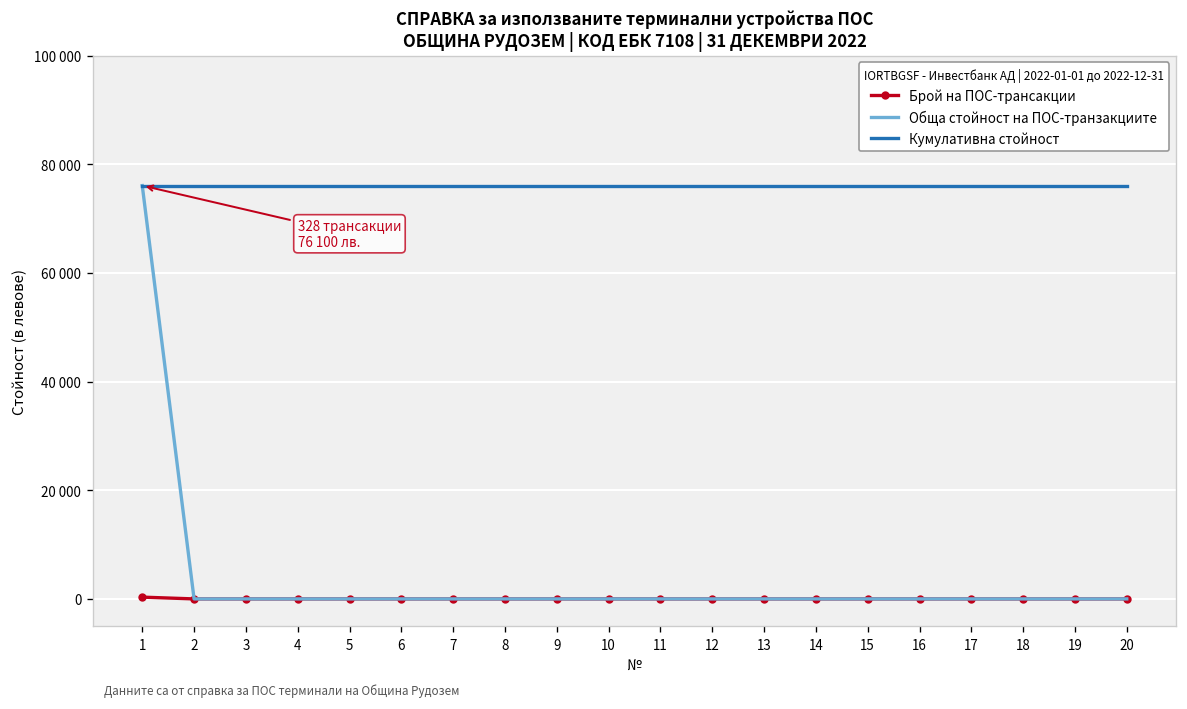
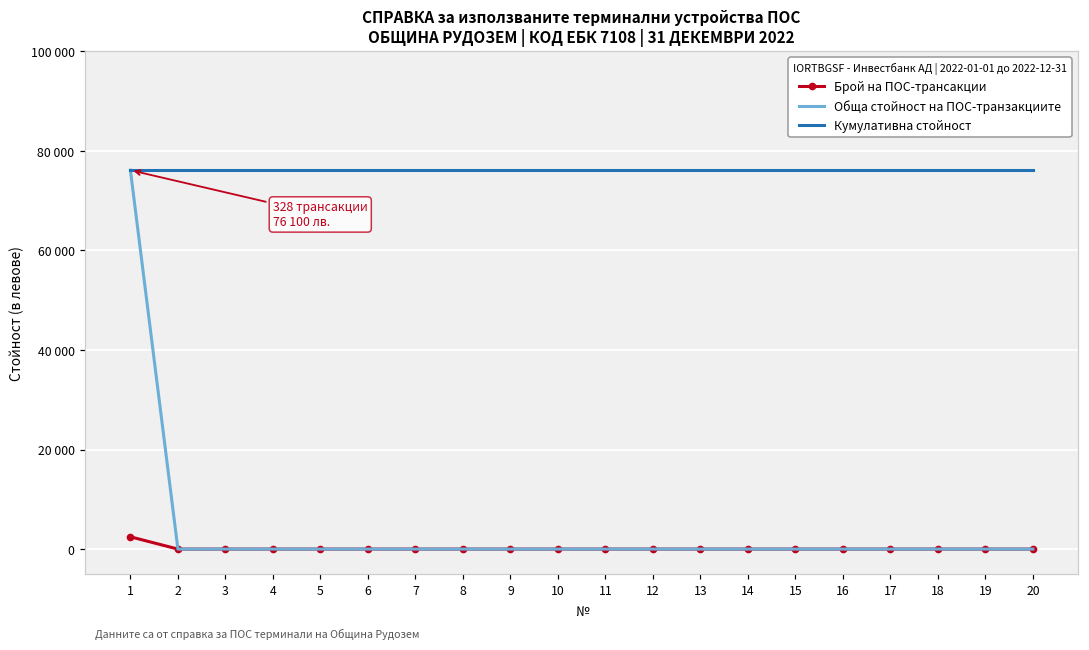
Брой на ПОС-трансакции, 1: 0 -> 2000
